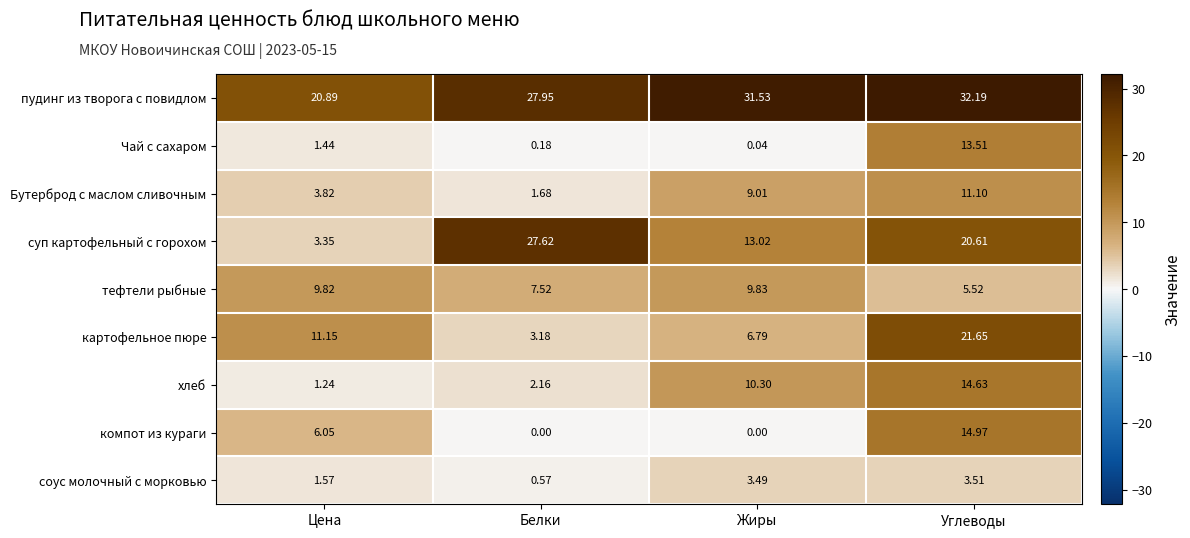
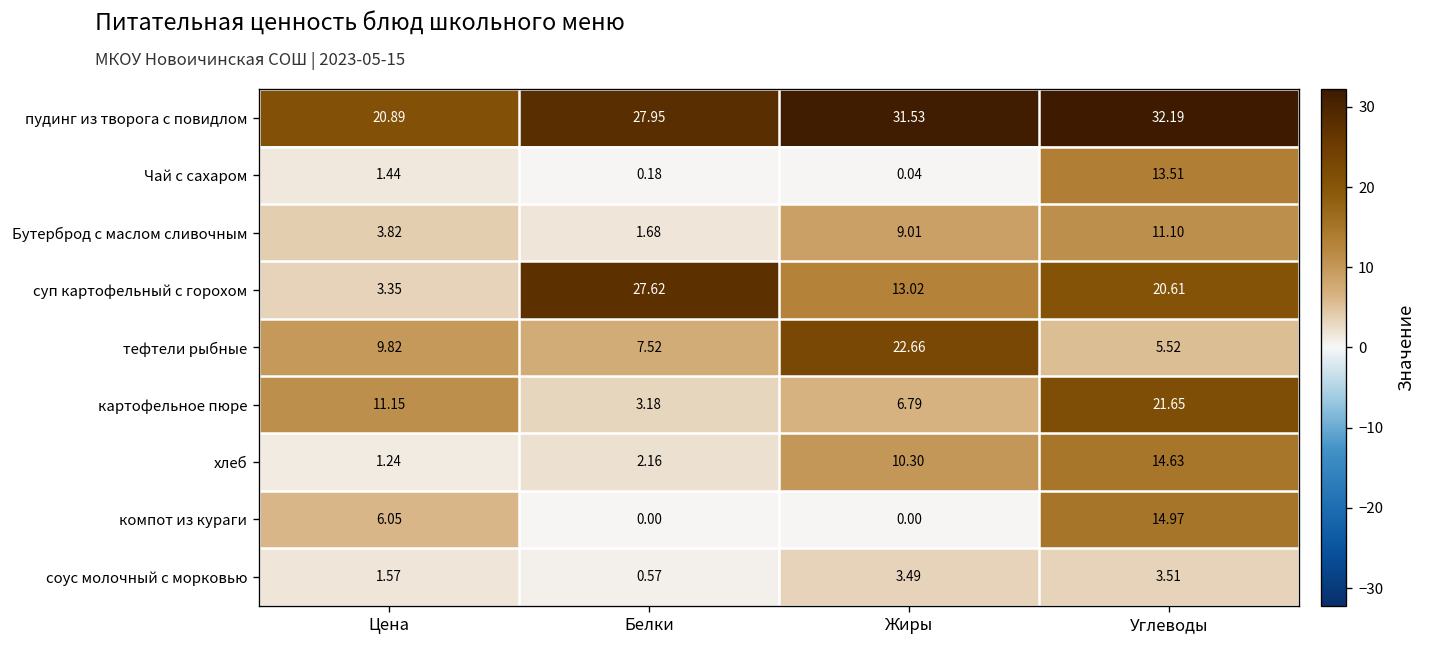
тефтели рыбные, Жиры: 9.83 -> 22.66
